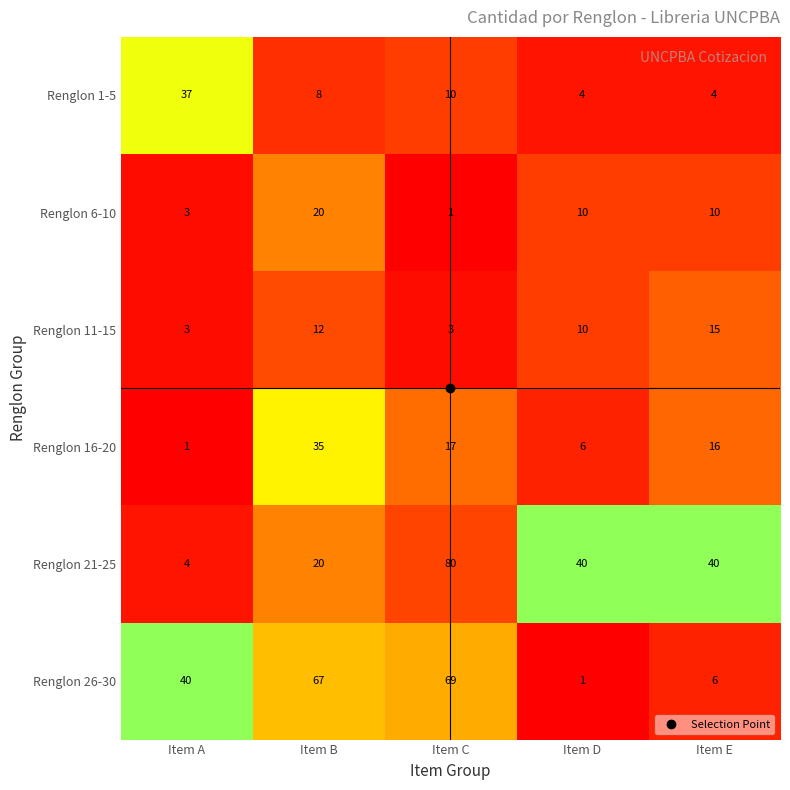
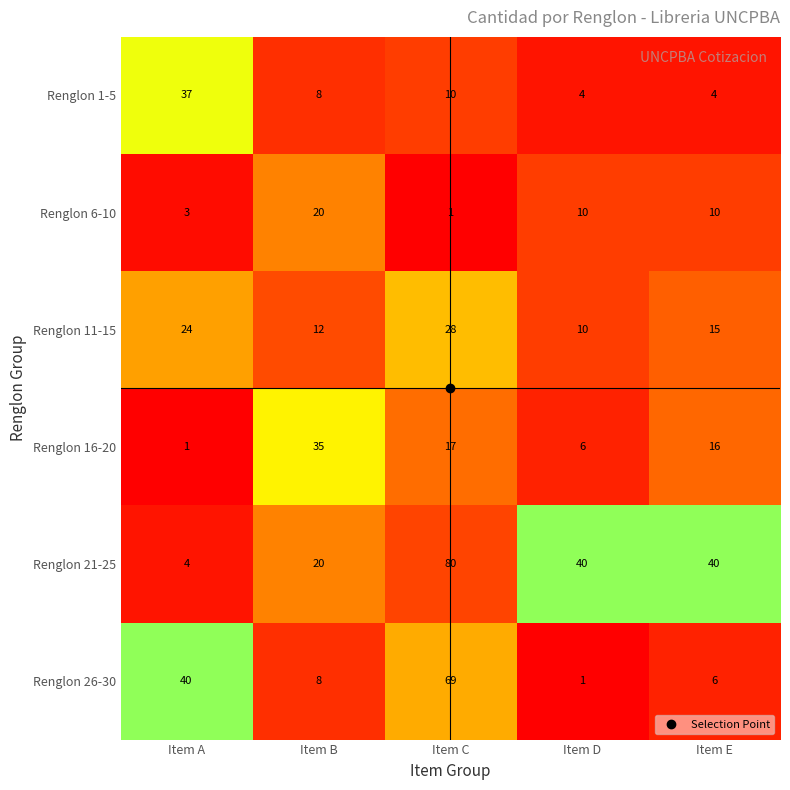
Renglon 11-15, Item A: 3 -> 24
Renglon 11-15, Item C: 3 -> 28
Renglon 26-30, Item B: 67 -> 8
